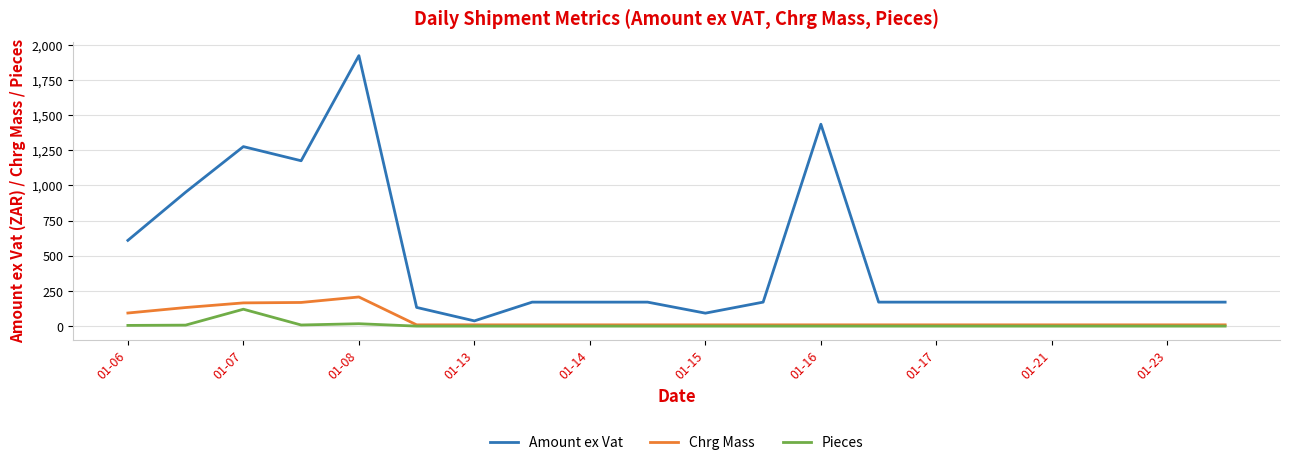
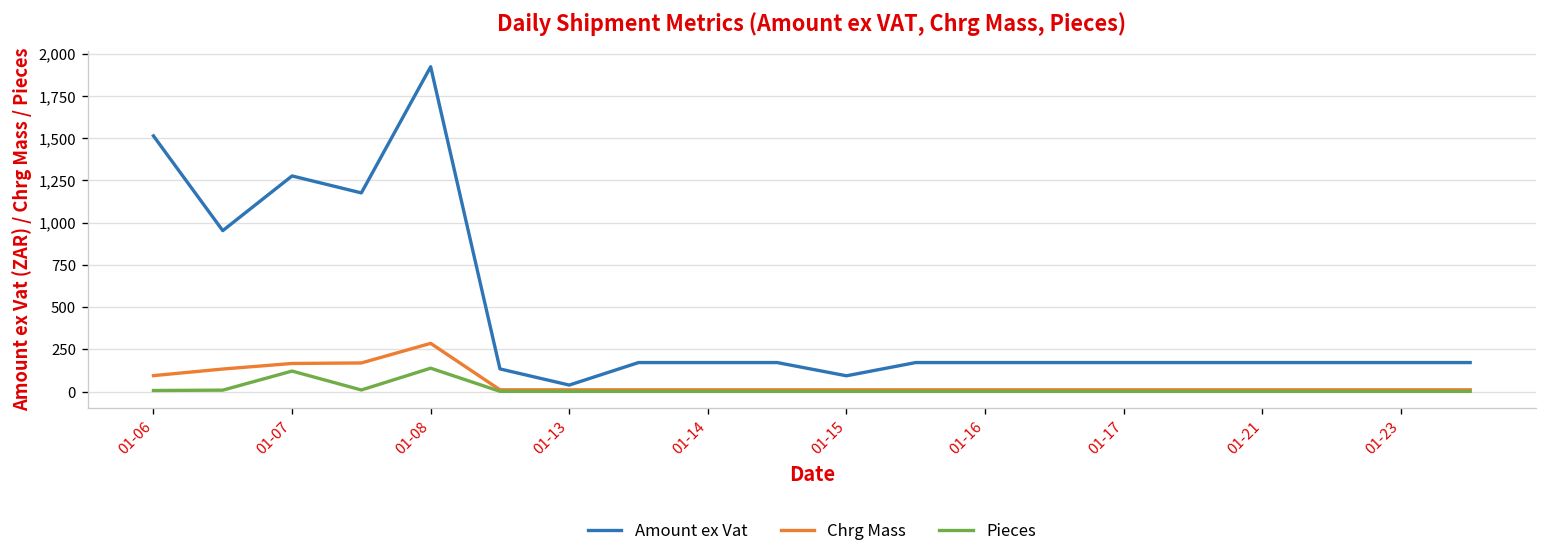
Amount ex Vat, 01-06: 610 -> 1,510
Chrg Mass, 01-08: 210 -> 290
Pieces, 01-08: 20 -> 140
Amount ex Vat, 01-16: 1,440 -> 170
